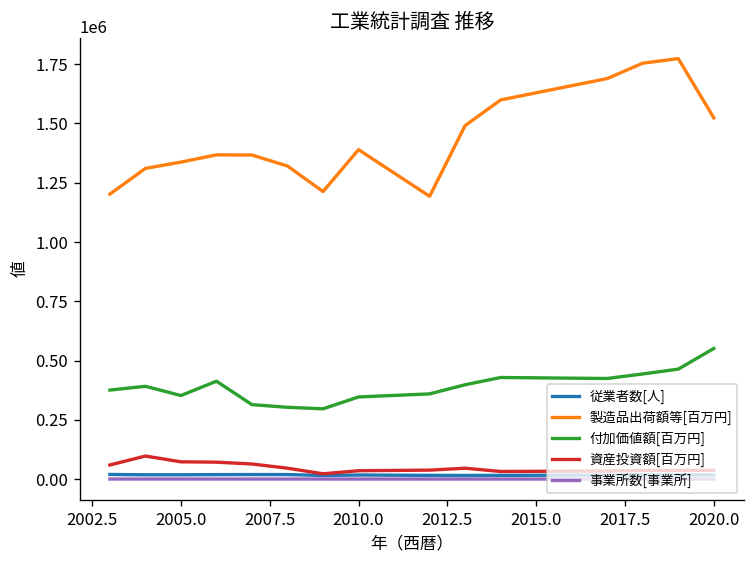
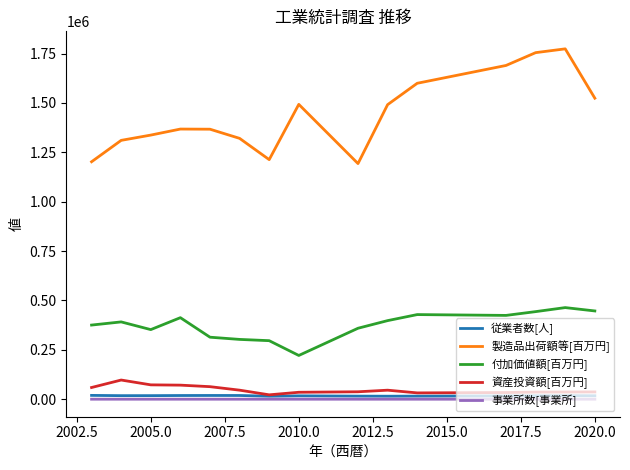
製造品出荷額等[百万円], 2010.0: 1390000 -> 1490000
付加価値額[百万円], 2010.0: 350000 -> 220000
付加価値額[百万円], 2020.0: 550000 -> 450000
